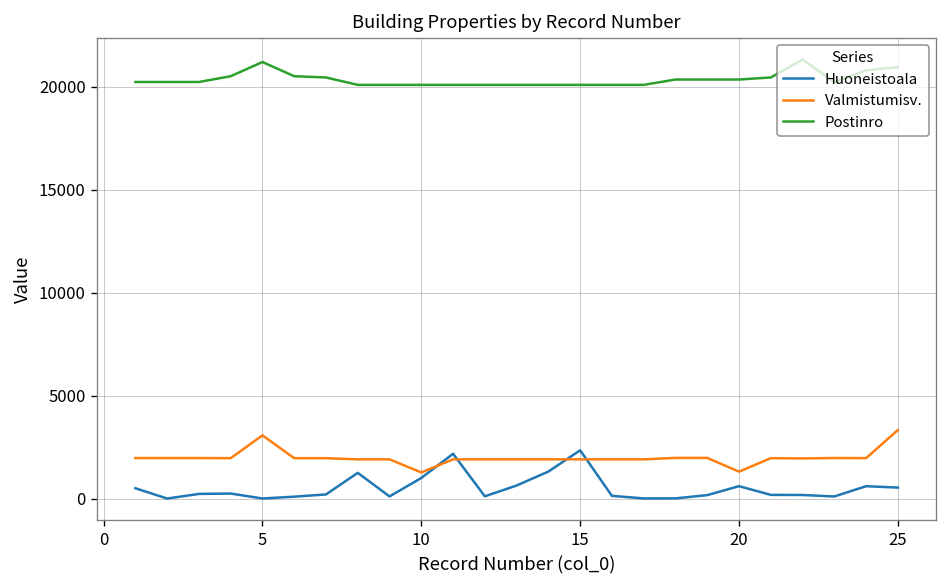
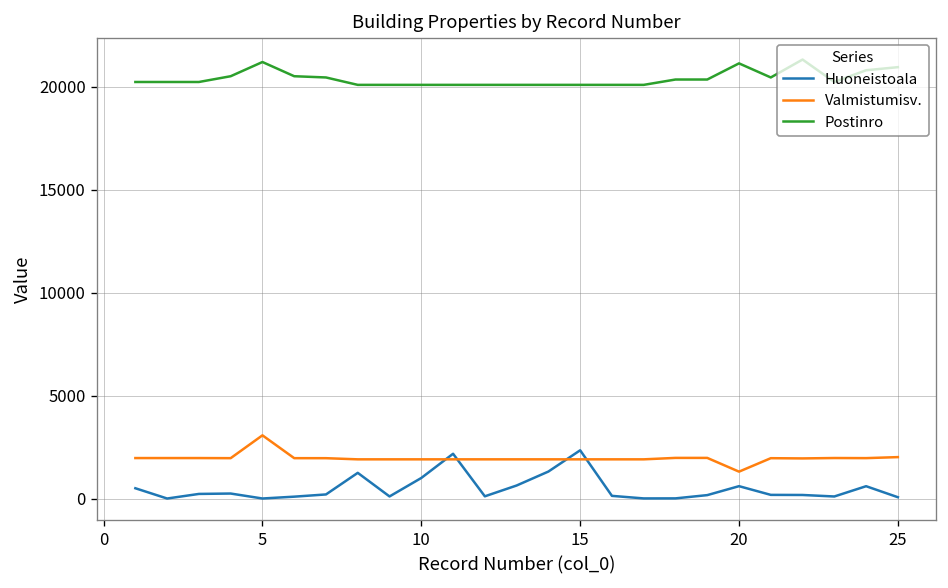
Valmistumisv., 10: 1300 -> 1900
Postinro, 20: 20400 -> 21100
Huoneistoala, 25: 500 -> 100
Valmistumisv., 25: 3300 -> 2000
